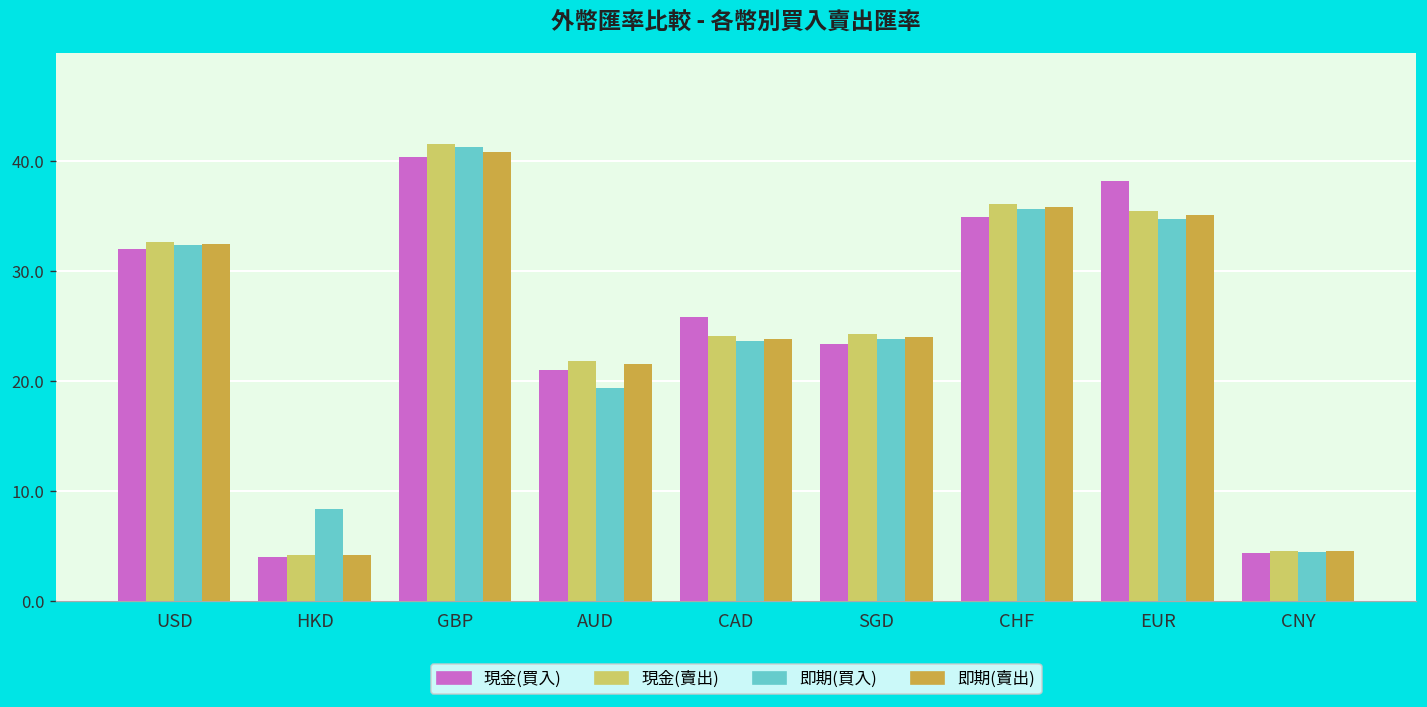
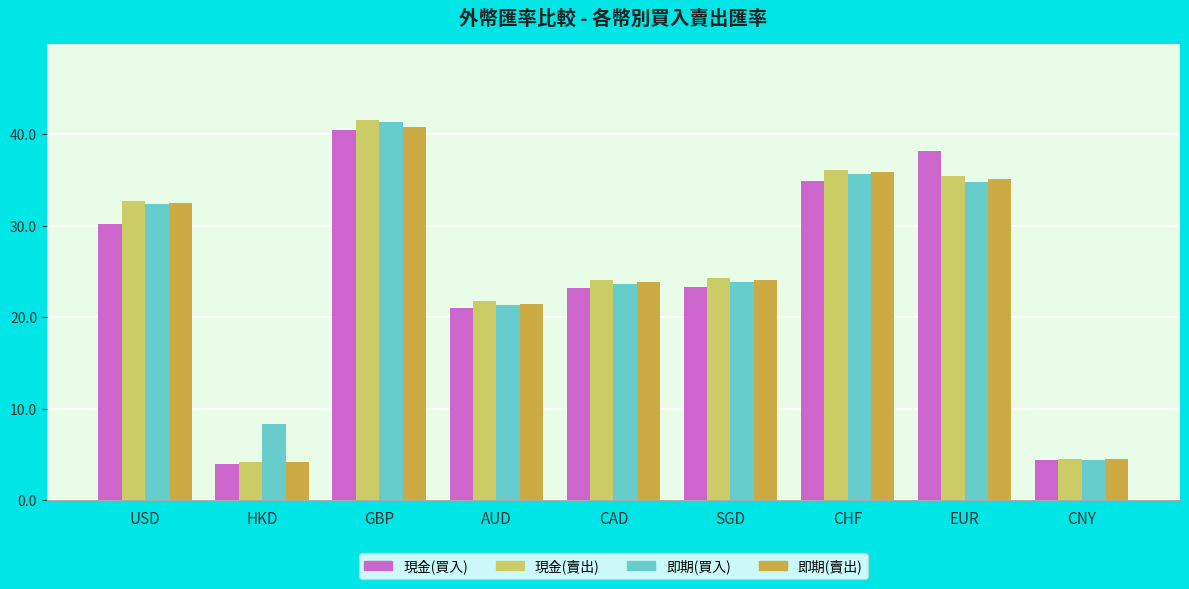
現金(買入), USD: 32 -> 30
即期(買入), AUD: 19 -> 21
現金(買入), CAD: 26 -> 23
